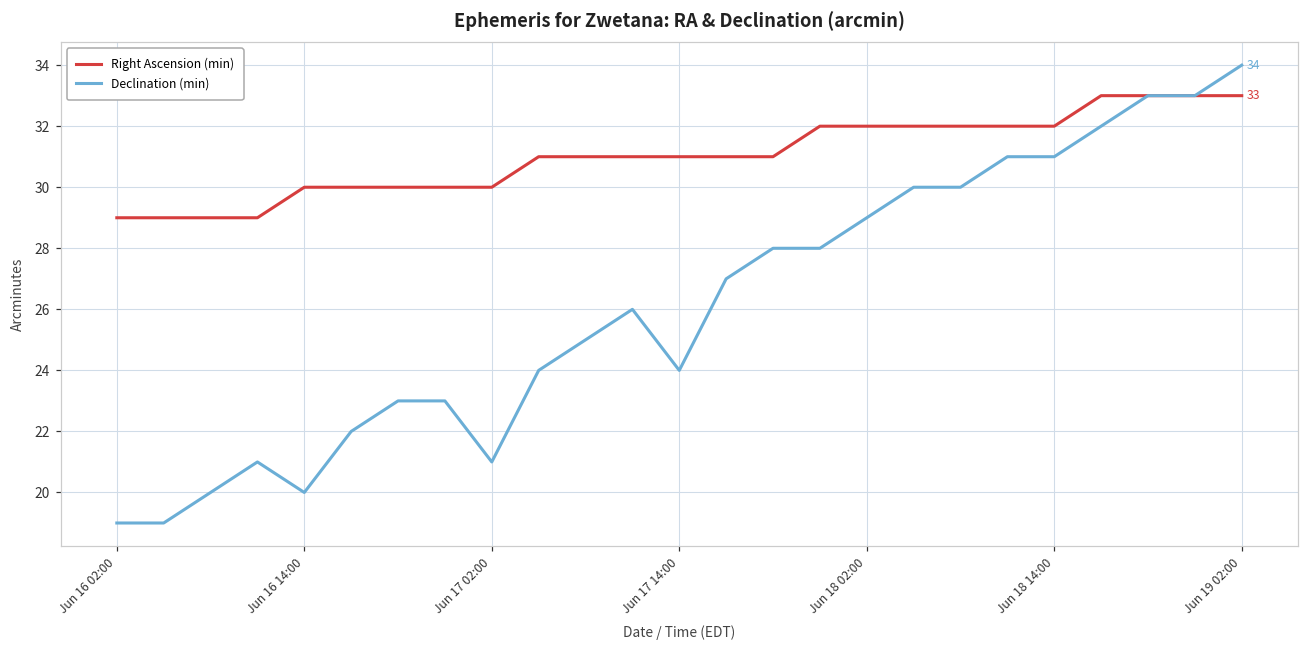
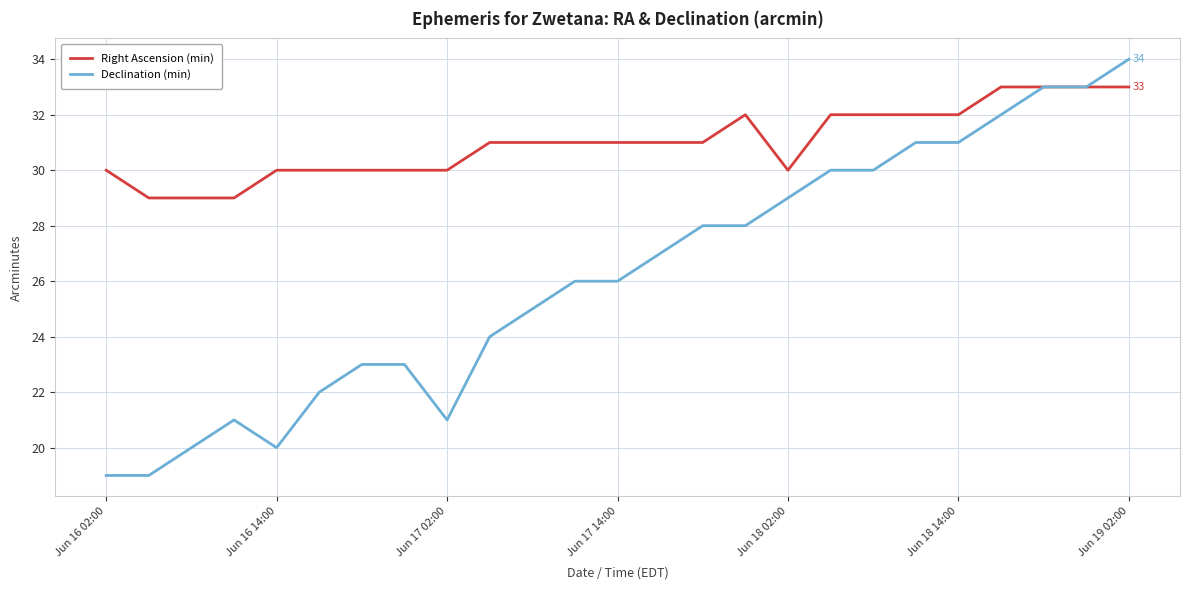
Right Ascension (min), Jun 16 02:00: 29 -> 30
Declination (min), Jun 17 14:00: 24 -> 26
Right Ascension (min), Jun 18 02:00: 32 -> 30
